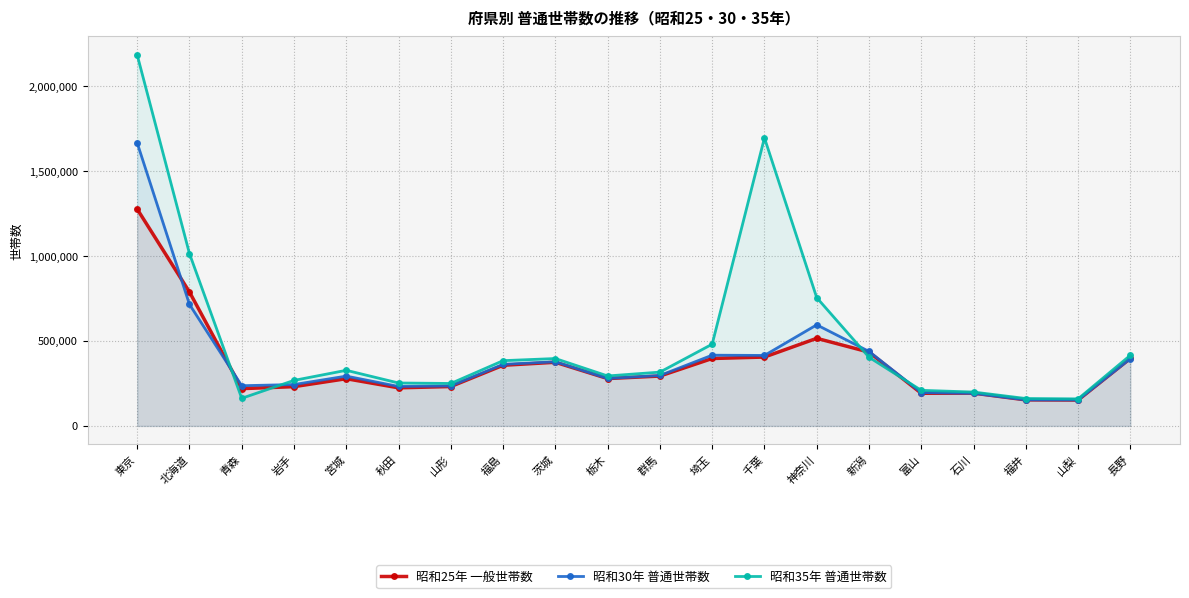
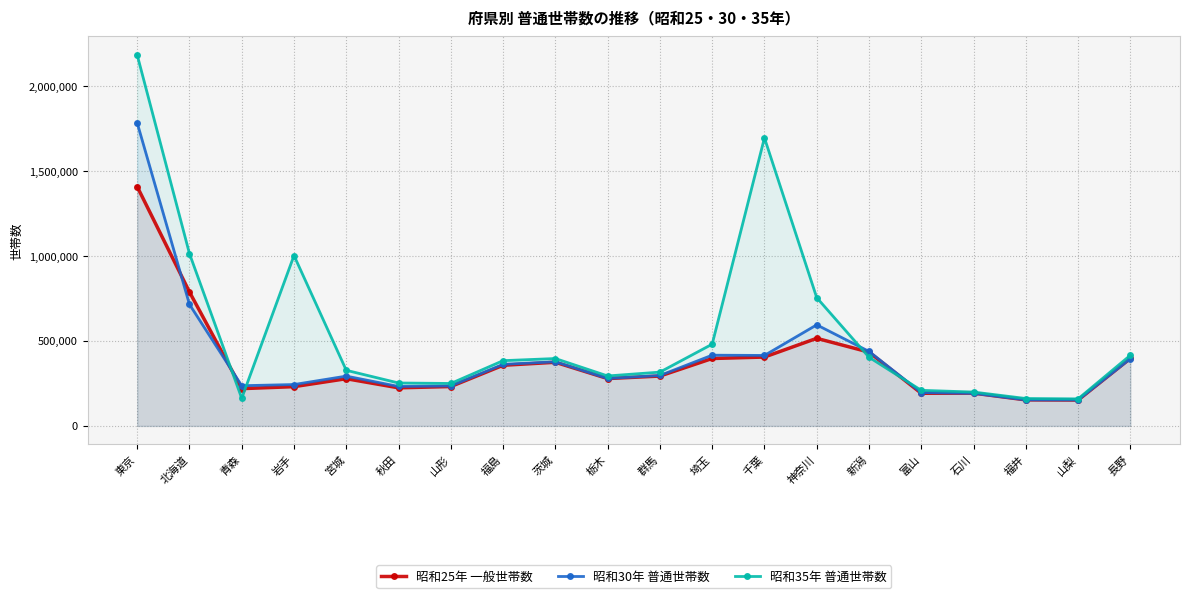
昭和25年 一般世帯数, 東京: 1,280,000 -> 1,410,000
昭和30年 普通世帯数, 東京: 1,670,000 -> 1,780,000
昭和35年 普通世帯数, 岩手: 270,000 -> 1,000,000
